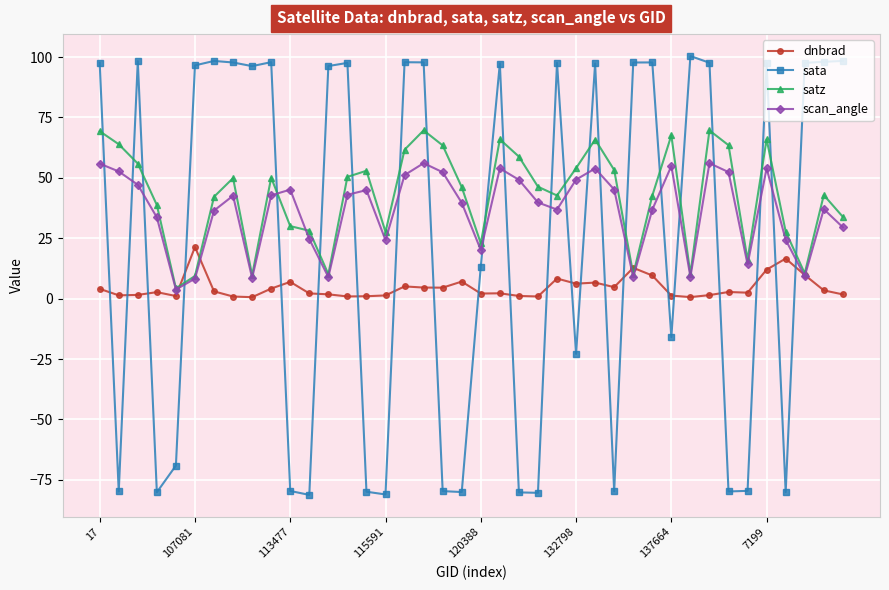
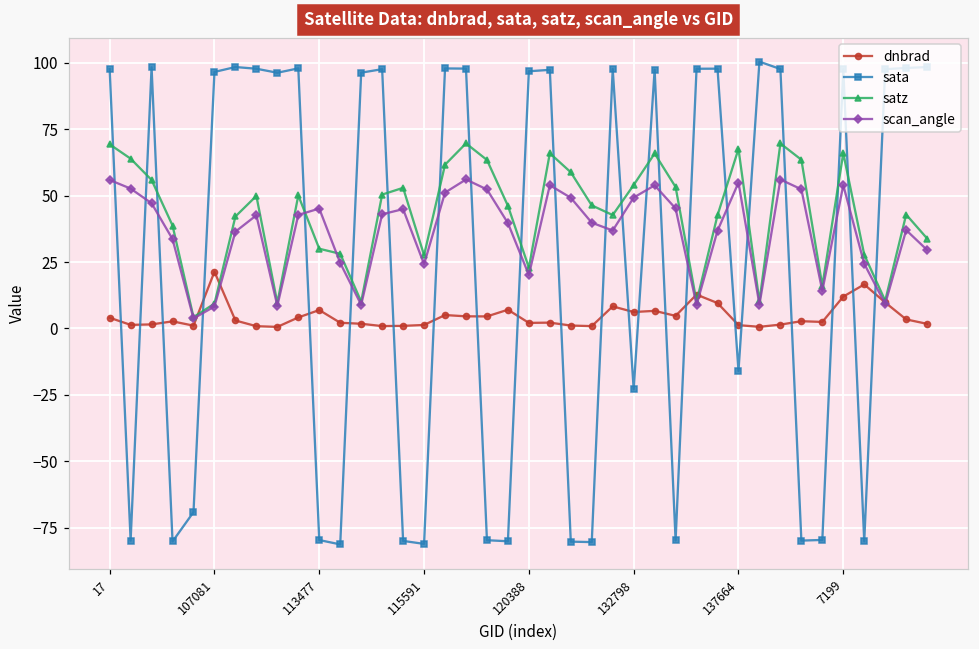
sata, 120388: 13 -> 97
